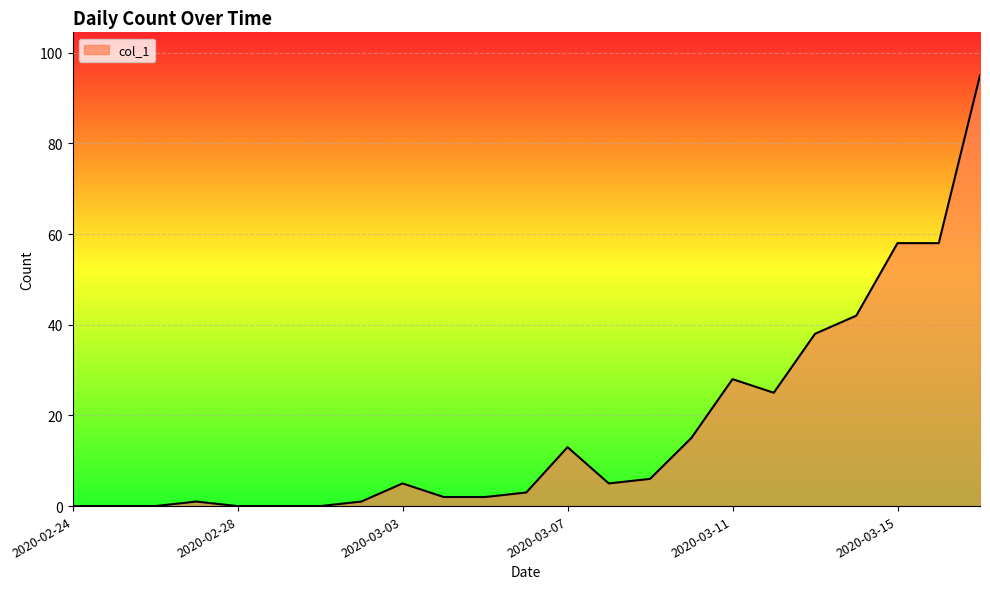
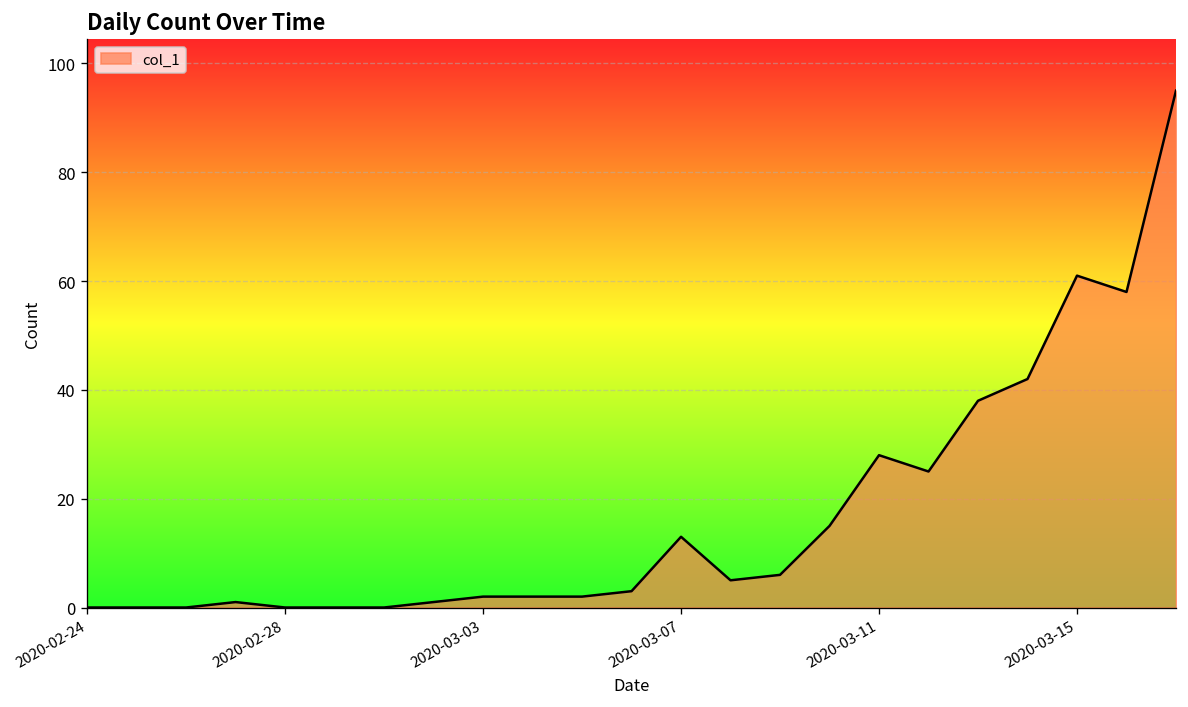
2020-03-03: 5 -> 2
2020-03-15: 58 -> 61
